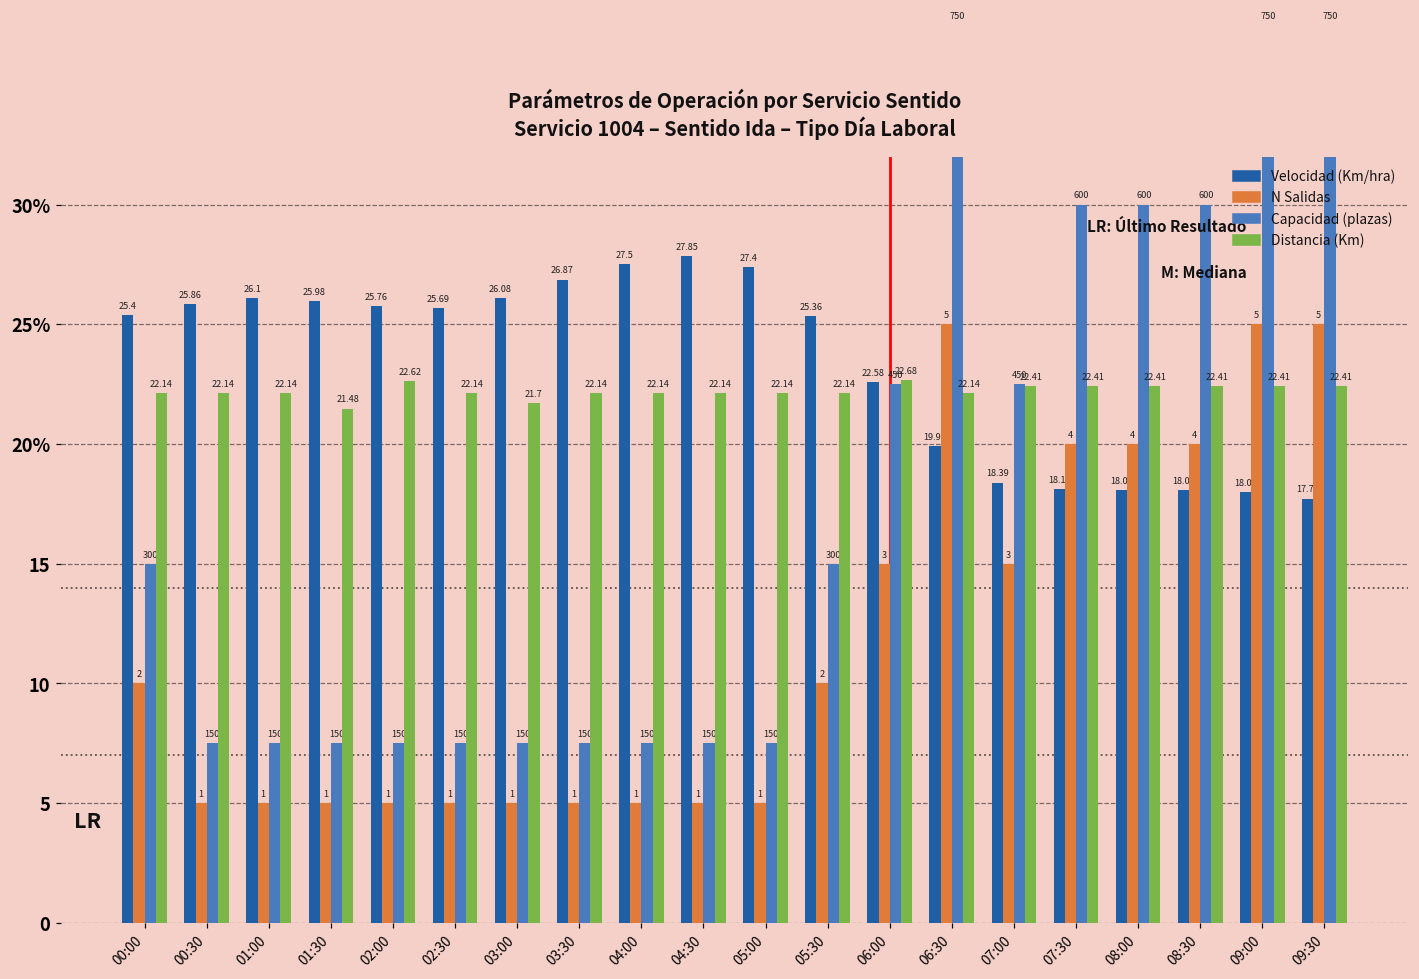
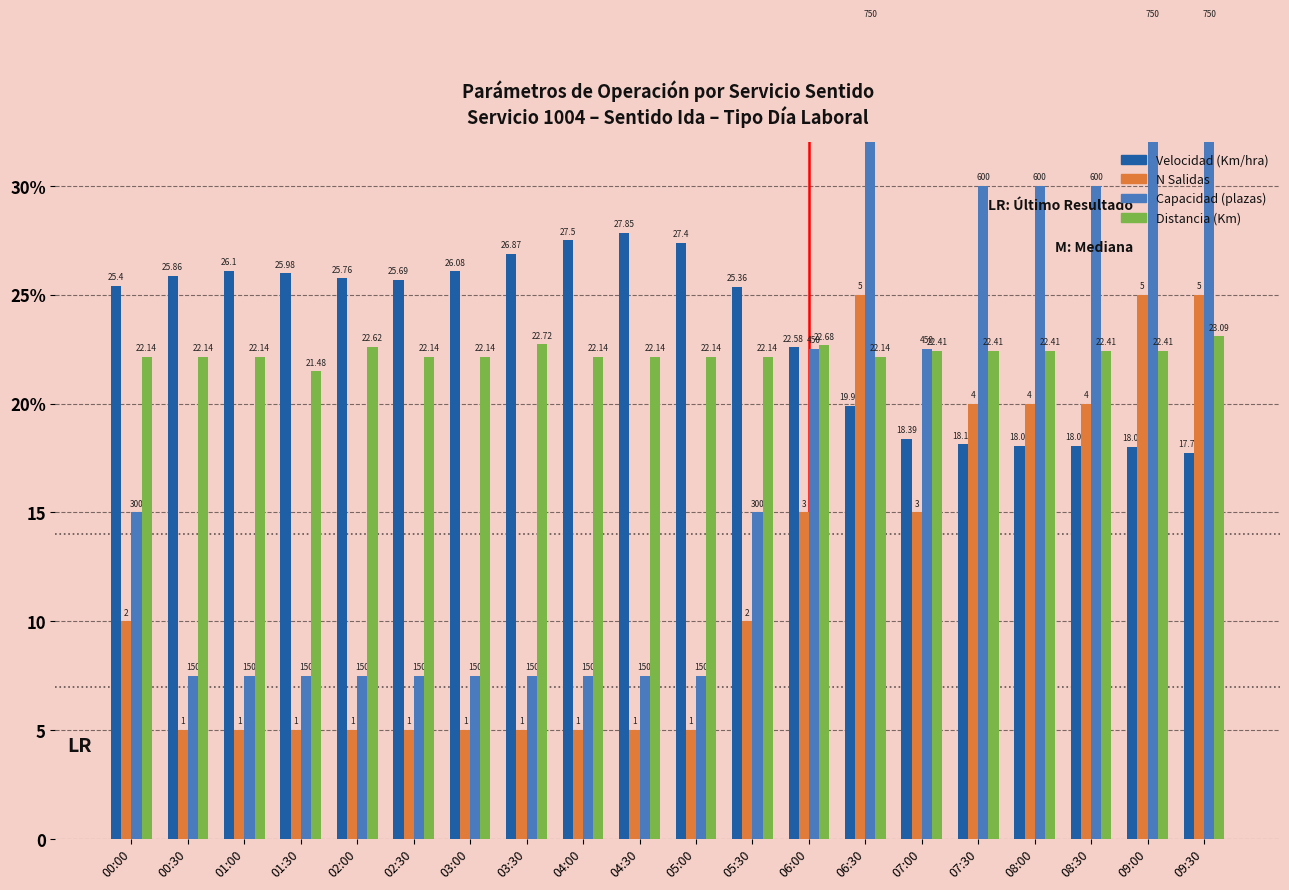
Distancia (Km), 03:00: 21.7 -> 22.14
Distancia (Km), 03:30: 22.14 -> 22.72
Distancia (Km), 09:30: 22.41 -> 23.09
